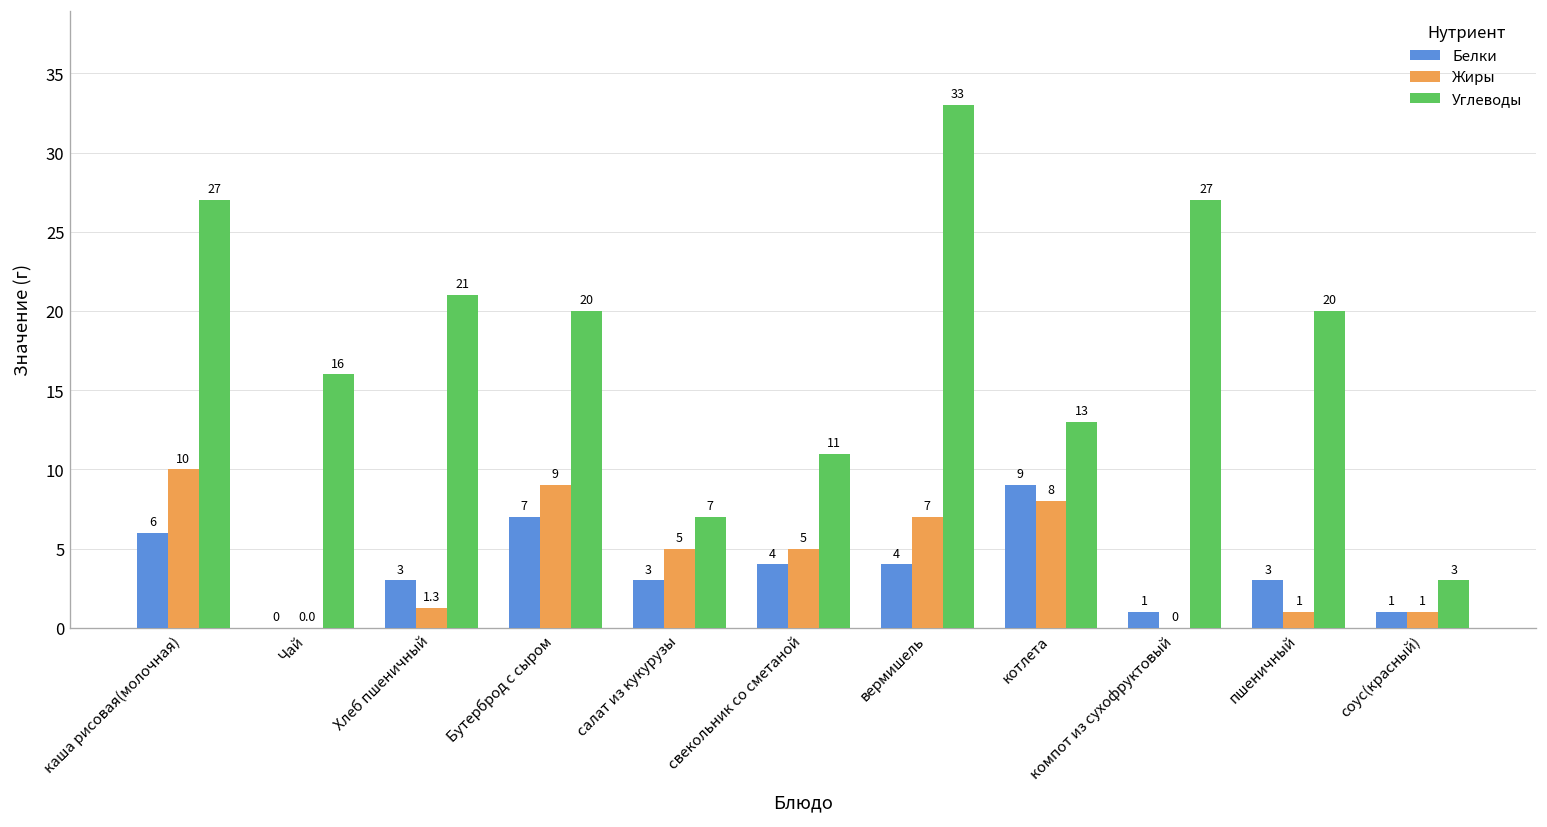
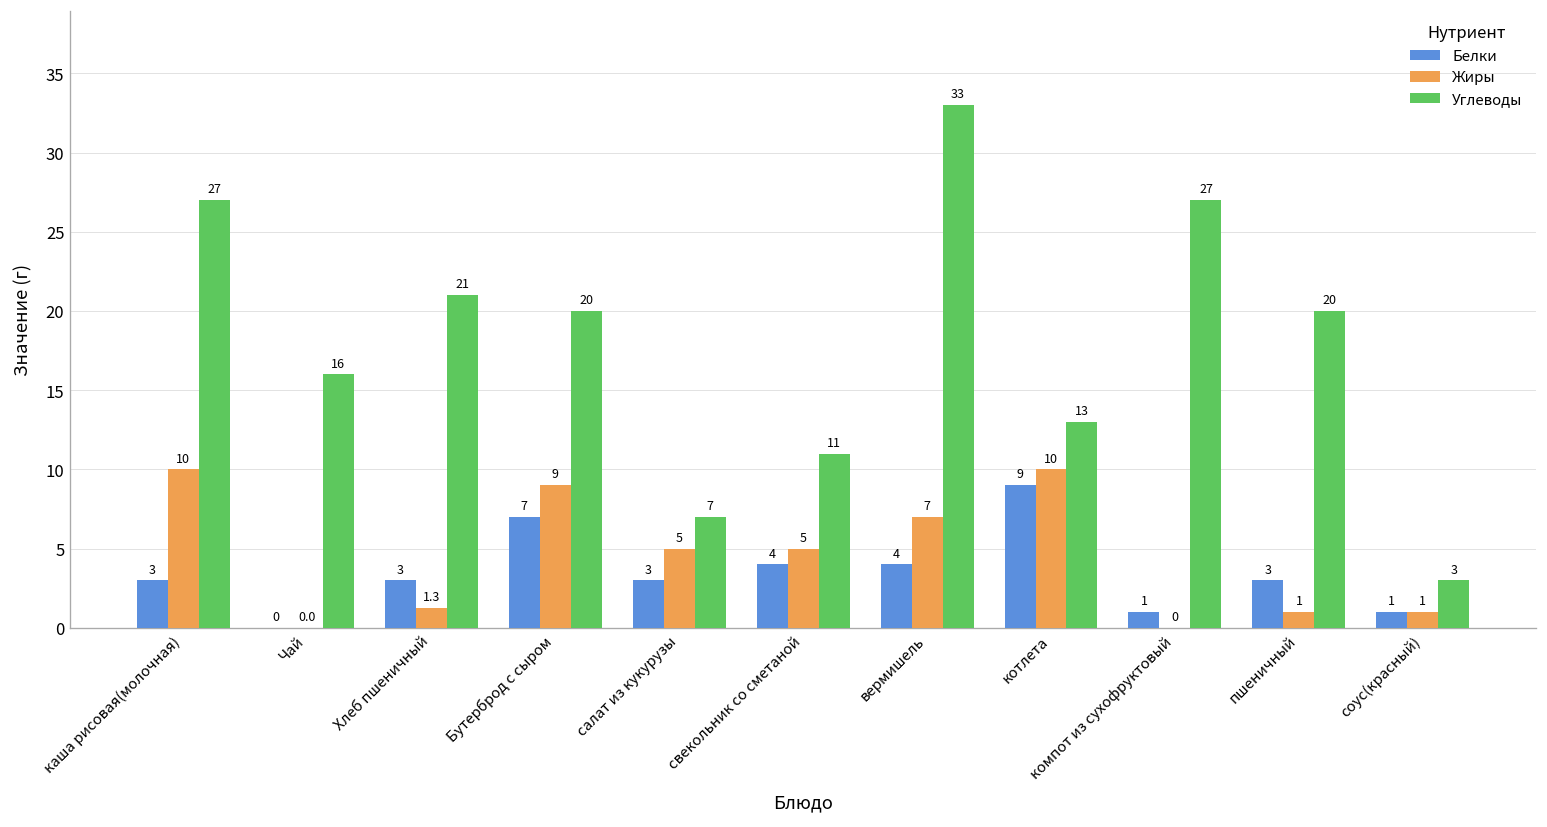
Белки, каша рисовая(молочная): 6 -> 3
Жиры, котлета: 8 -> 10
